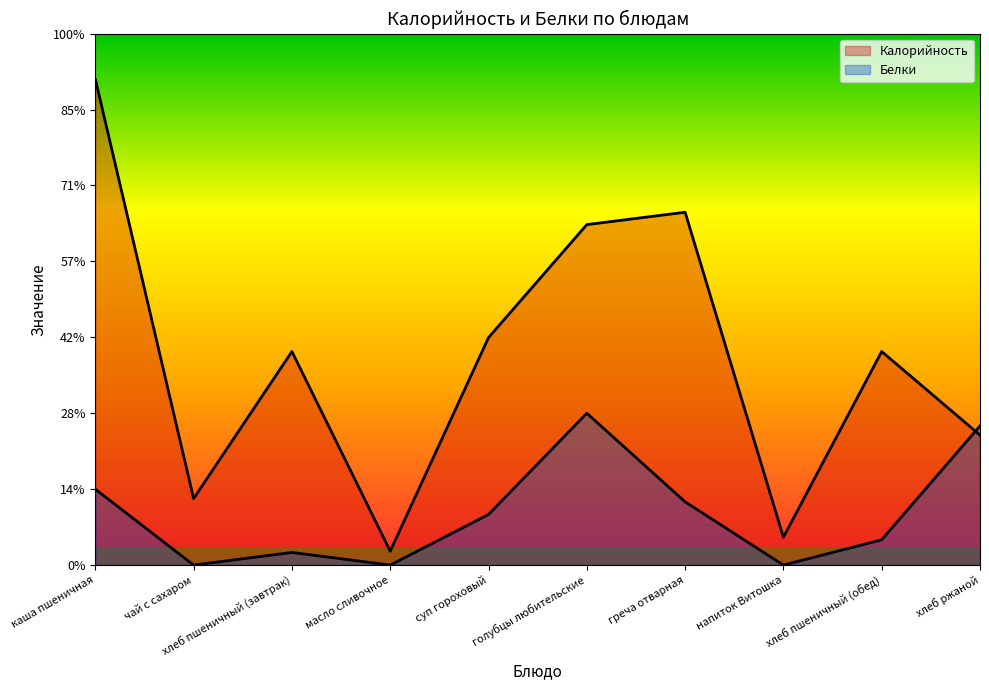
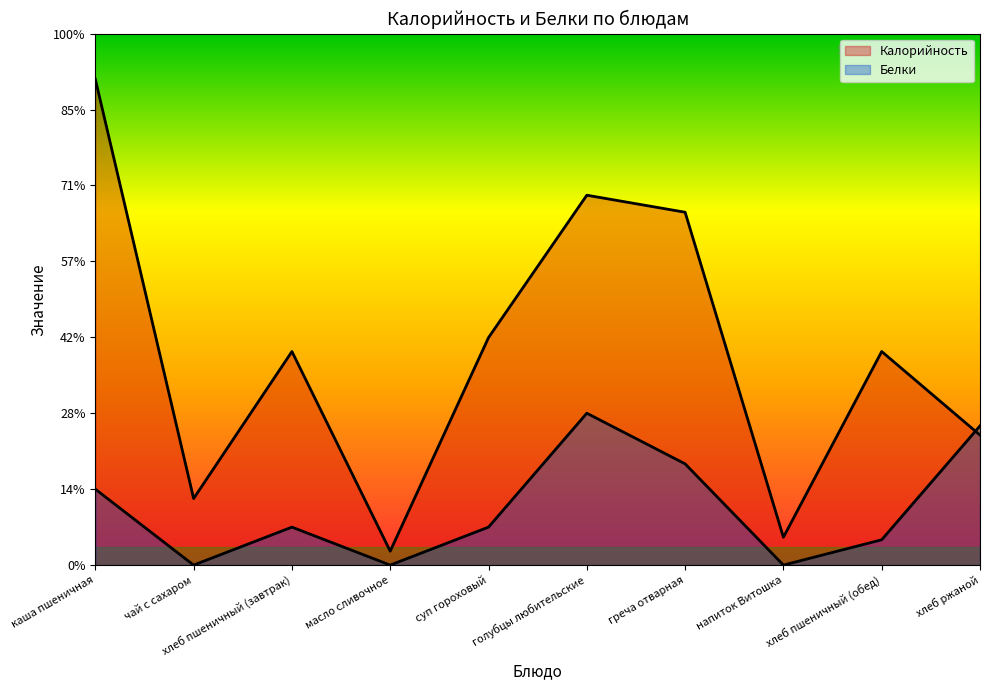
Белки, хлеб пшеничный (завтрак): 2% -> 7%
Белки, суп гороховый: 10% -> 7%
Калорийность, голубцы любительские: 64% -> 70%
Белки, греча отварная: 12% -> 19%
